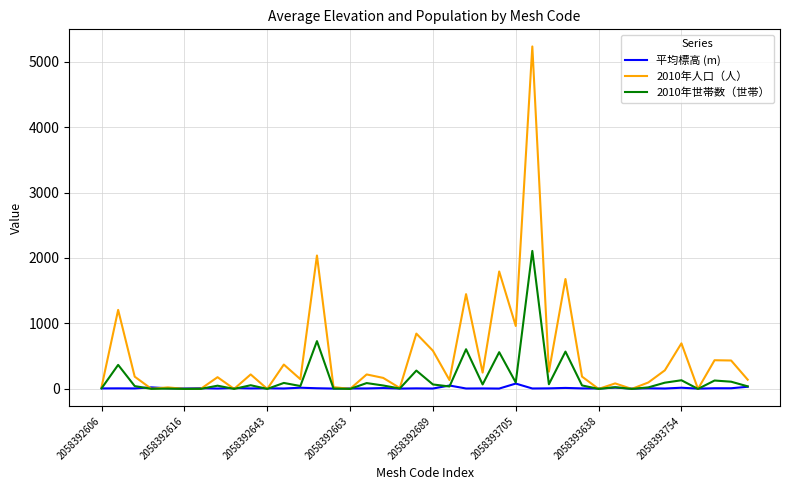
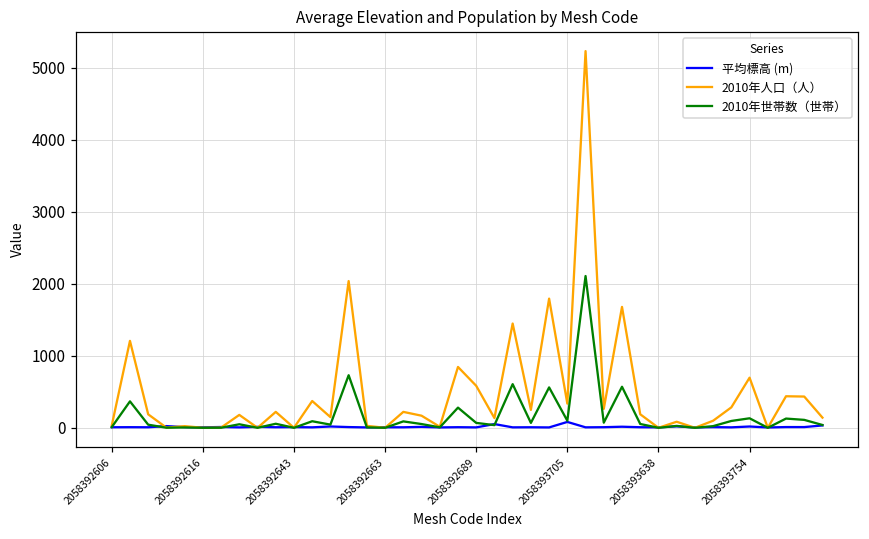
2010年人口（人）, 2058393705: 1000 -> 300
